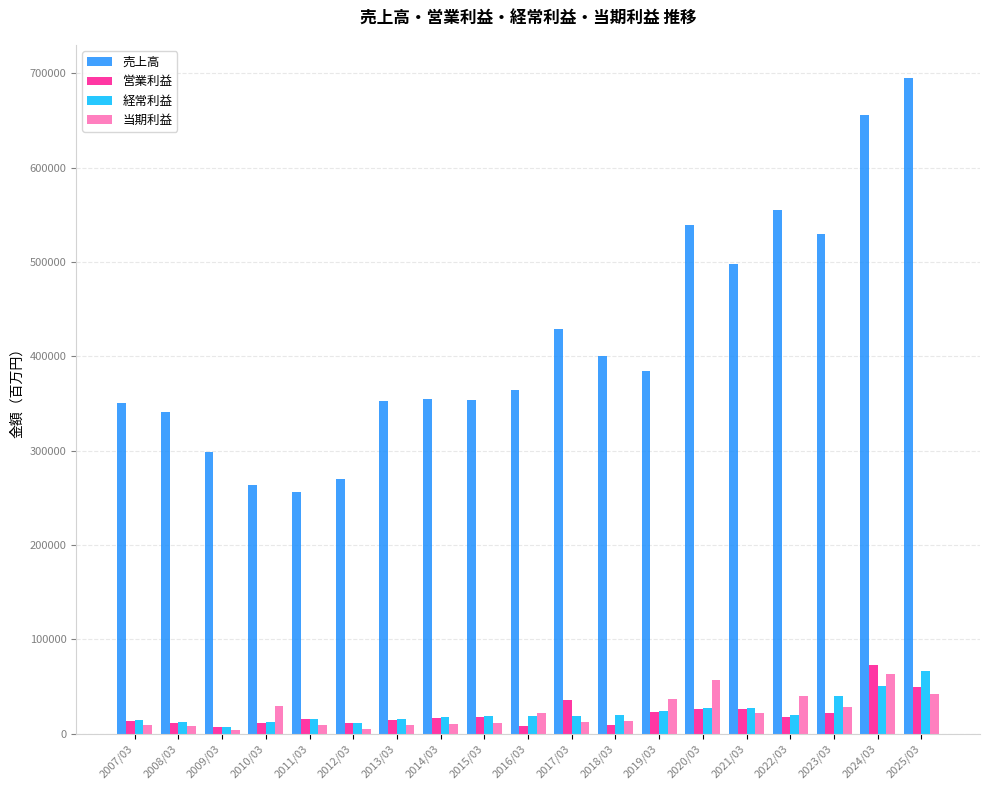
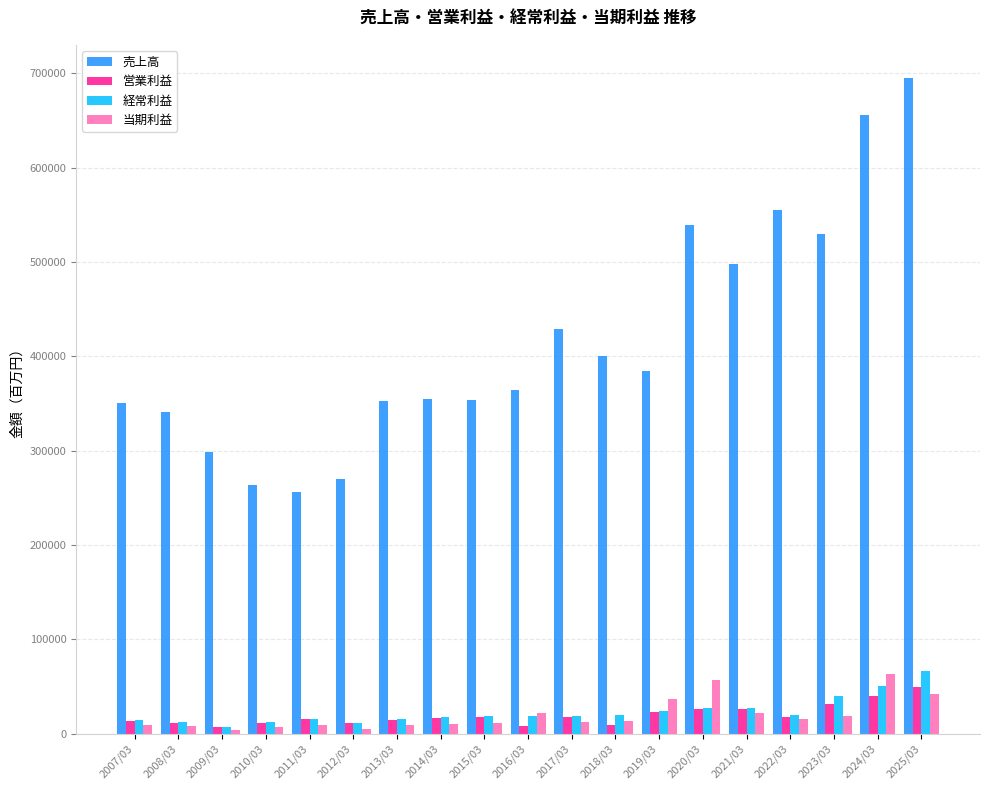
当期利益, 2010/03: 30000 -> 10000
営業利益, 2017/03: 40000 -> 20000
当期利益, 2022/03: 40000 -> 10000
営業利益, 2023/03: 20000 -> 30000
当期利益, 2023/03: 30000 -> 20000
営業利益, 2024/03: 70000 -> 40000
